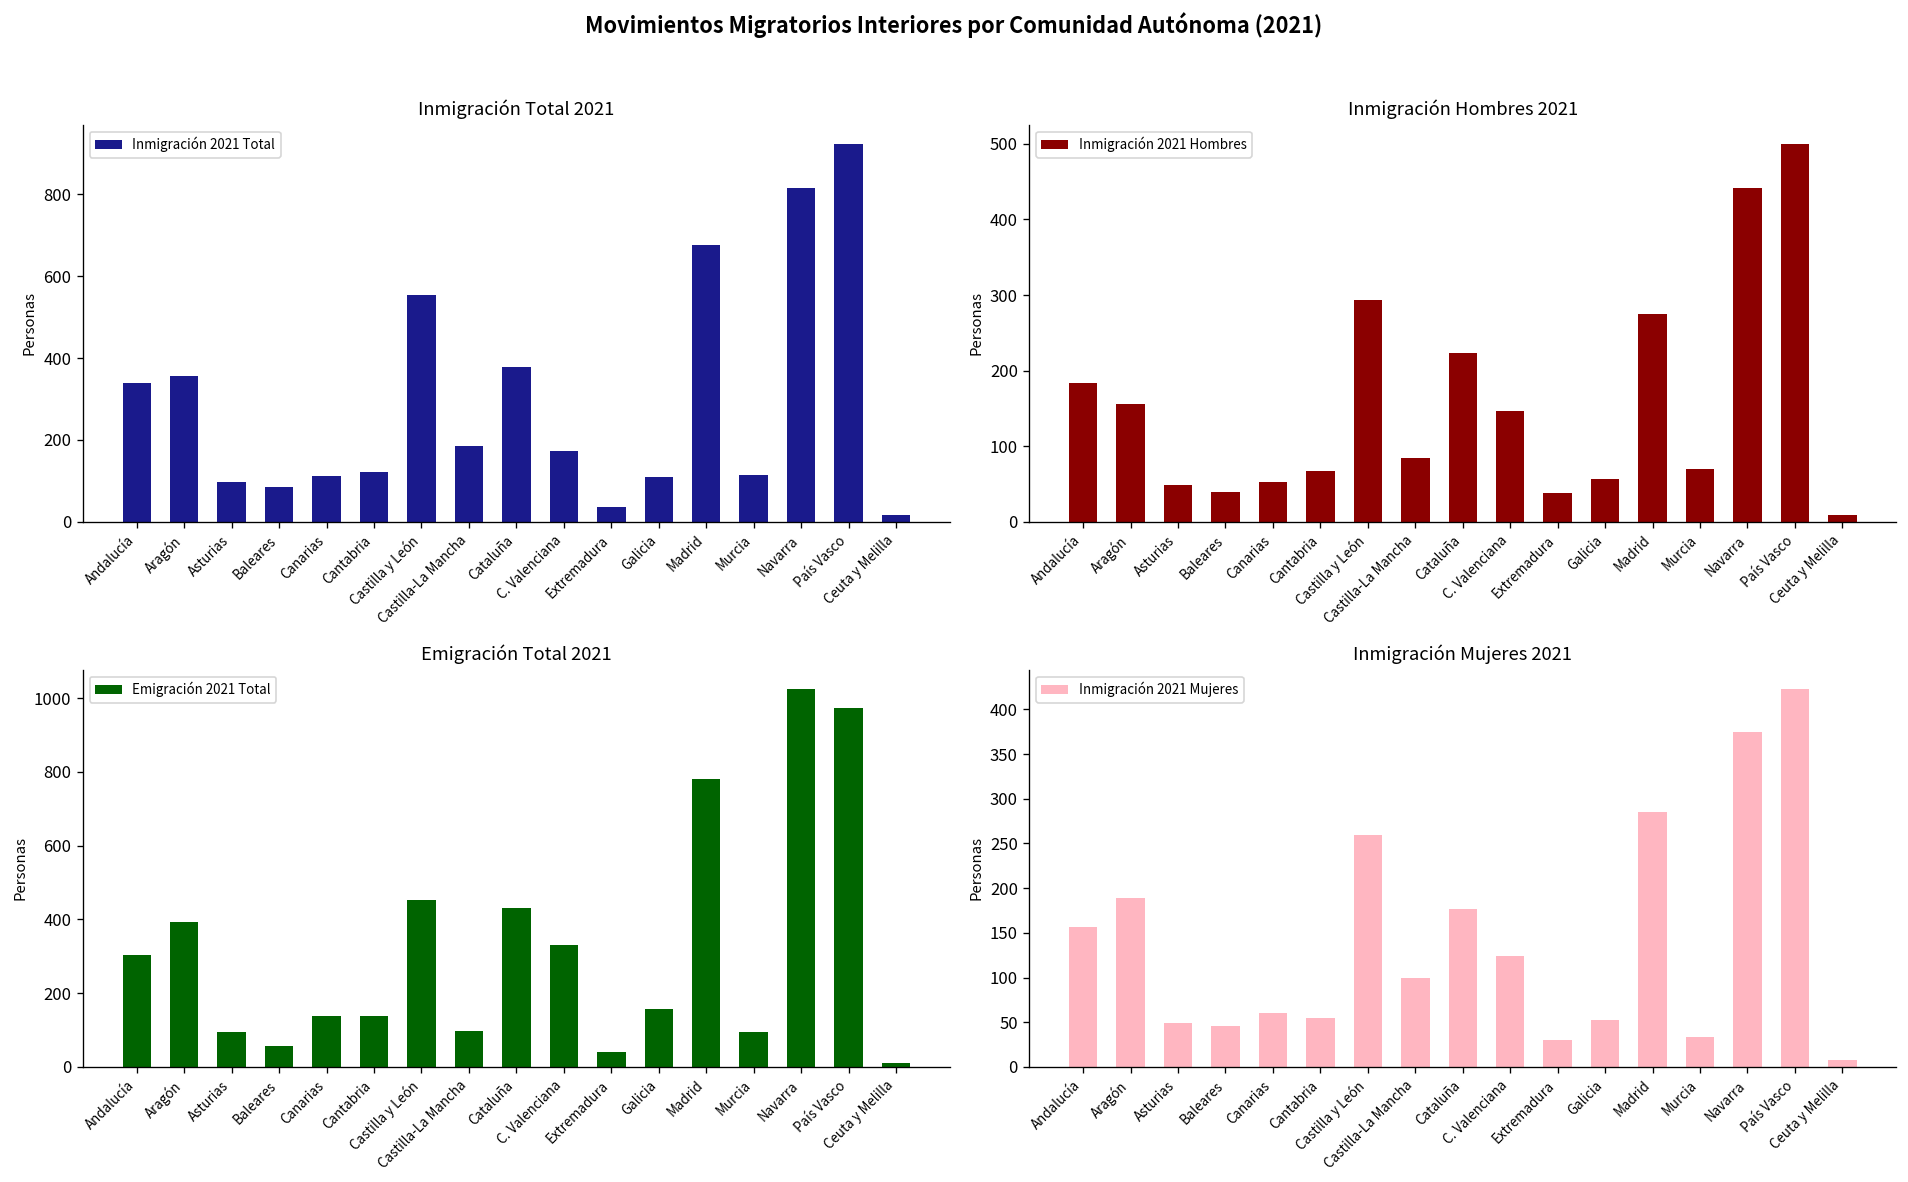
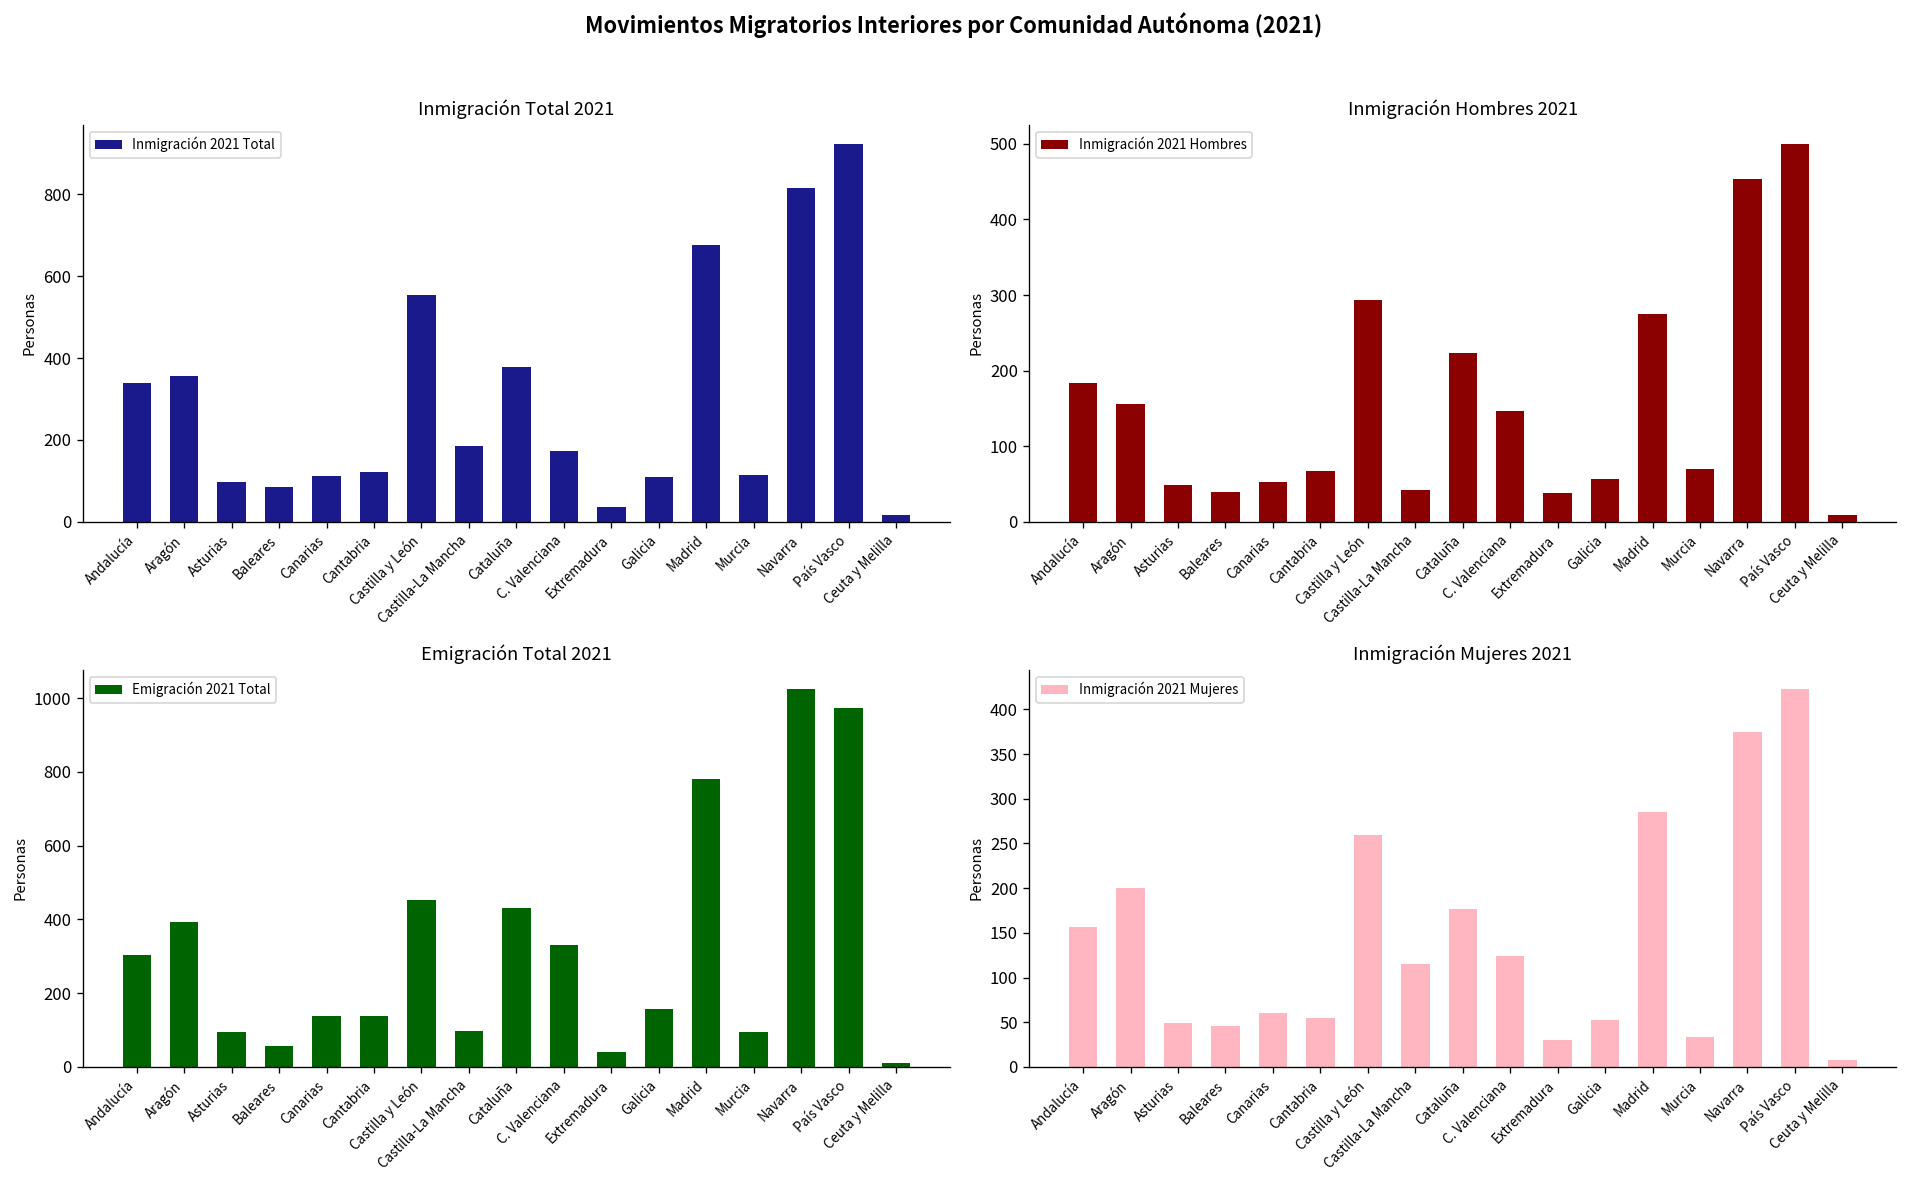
Inmigración Hombres 2021, Castilla-La Mancha: 90 -> 40
Inmigración Hombres 2021, Navarra: 440 -> 450
Inmigración Mujeres 2021, Aragón: 190 -> 200
Inmigración Mujeres 2021, Castilla-La Mancha: 100 -> 120
